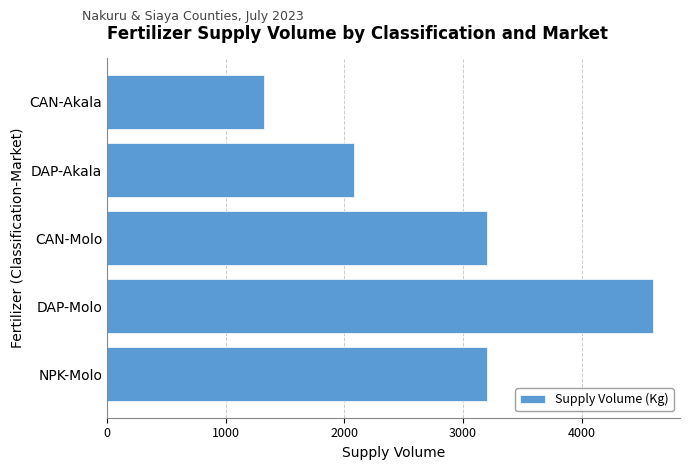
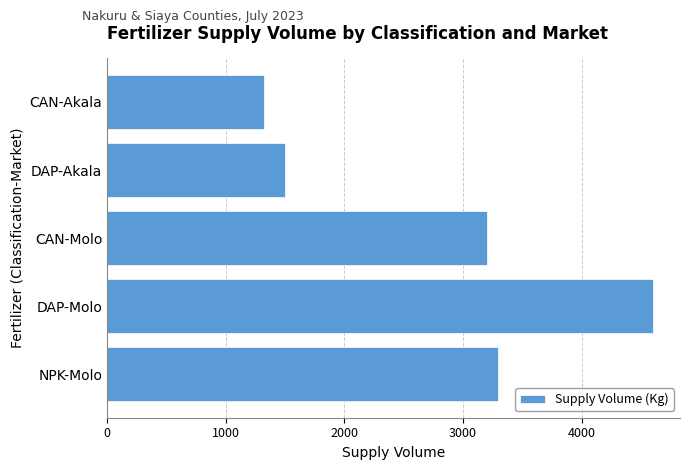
DAP-Akala: 2080 -> 1500
NPK-Molo: 3200 -> 3300
